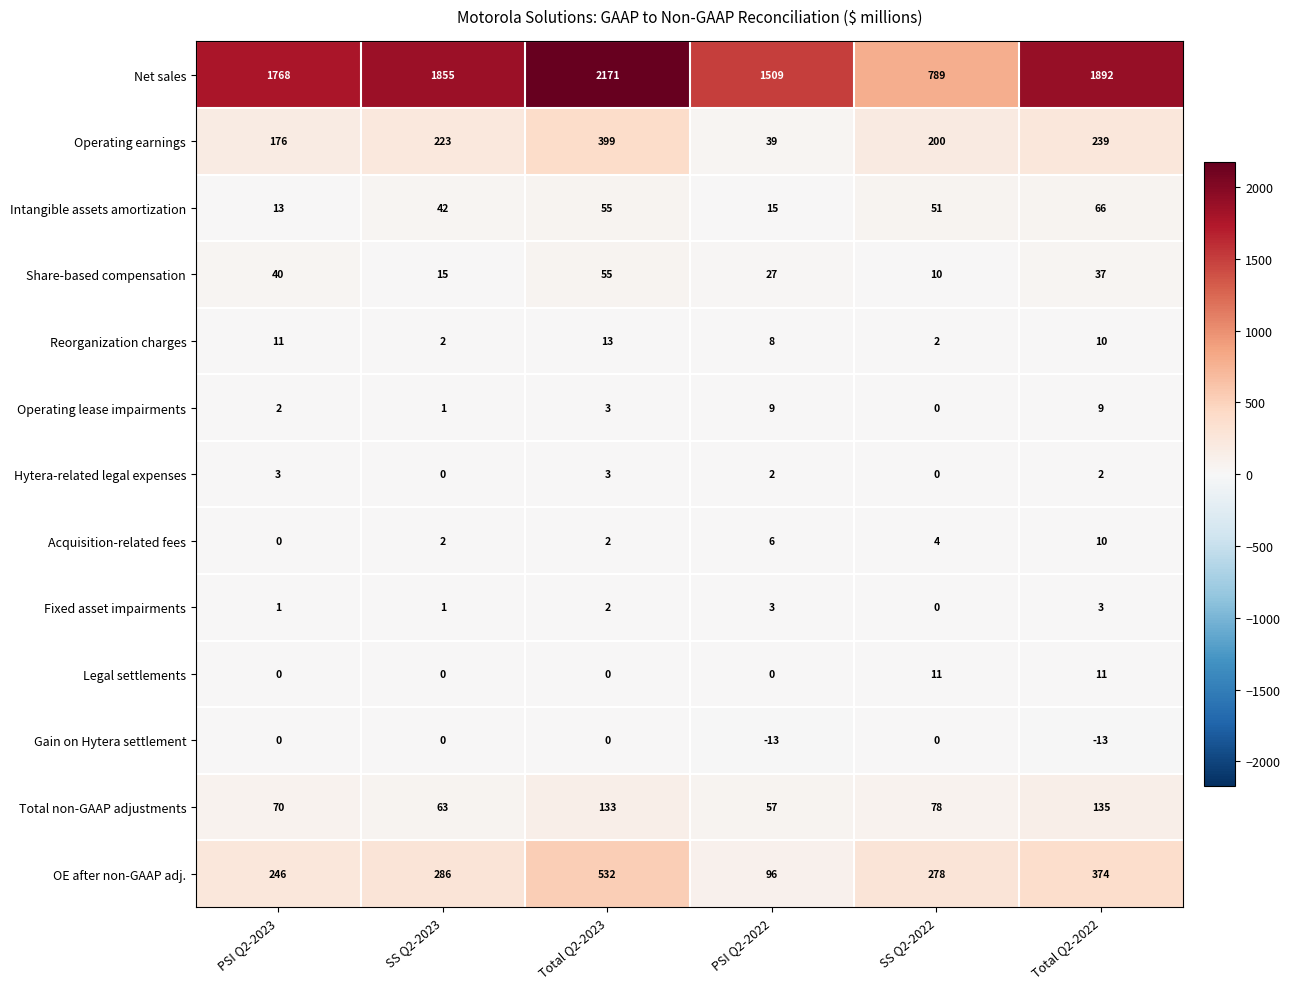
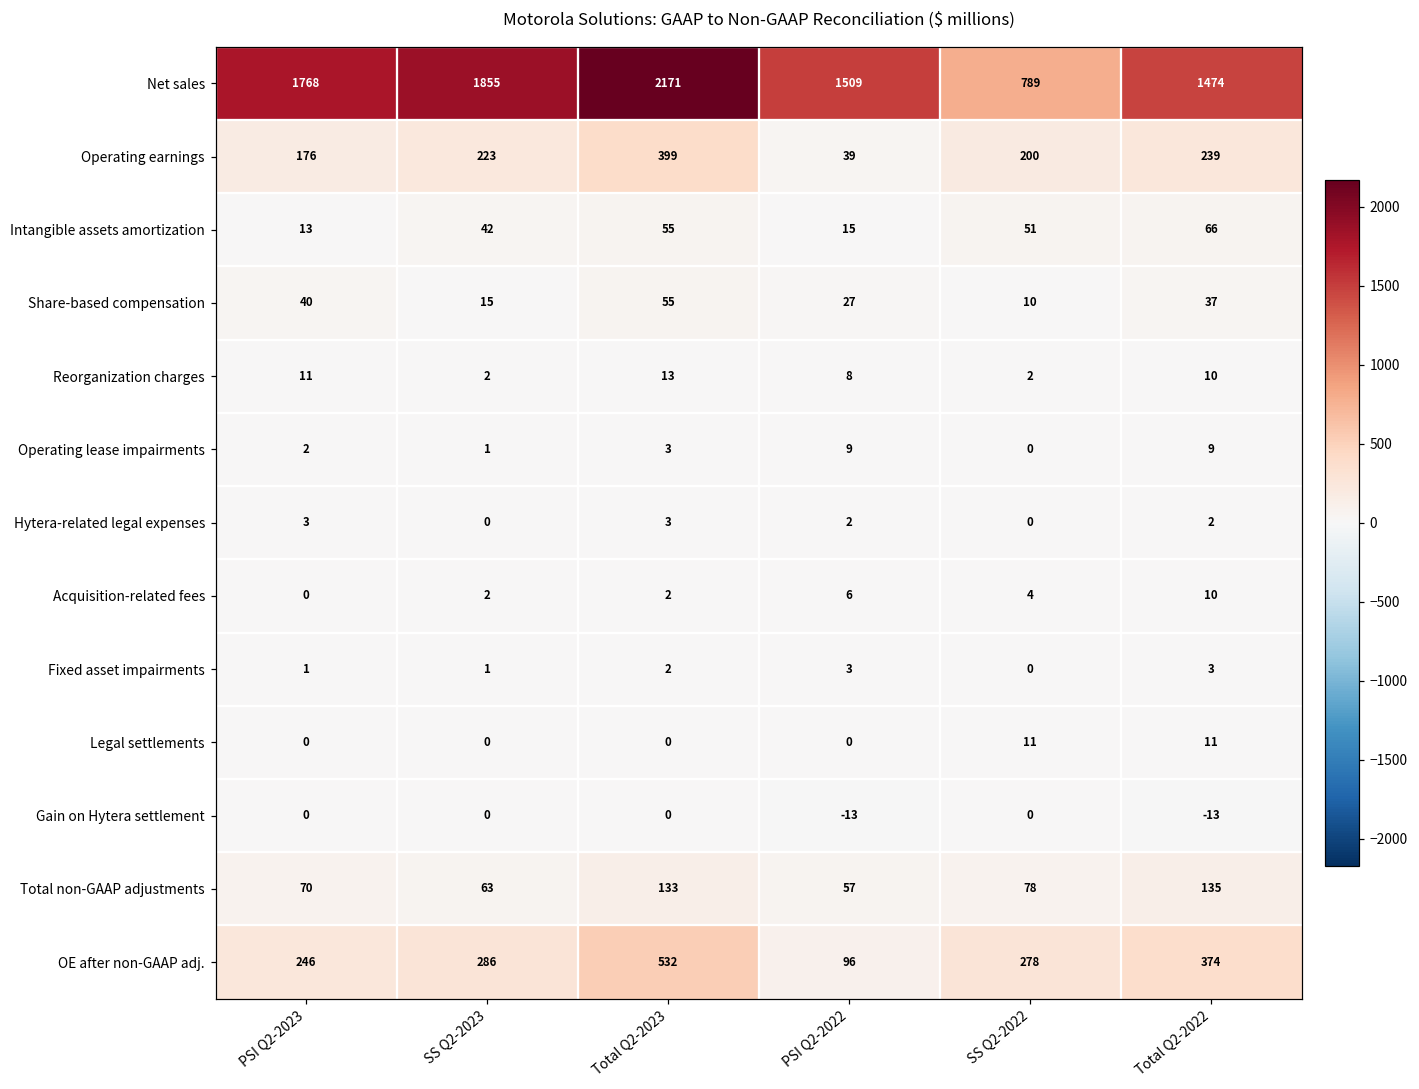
Net sales, Total Q2-2022: 1892 -> 1474
